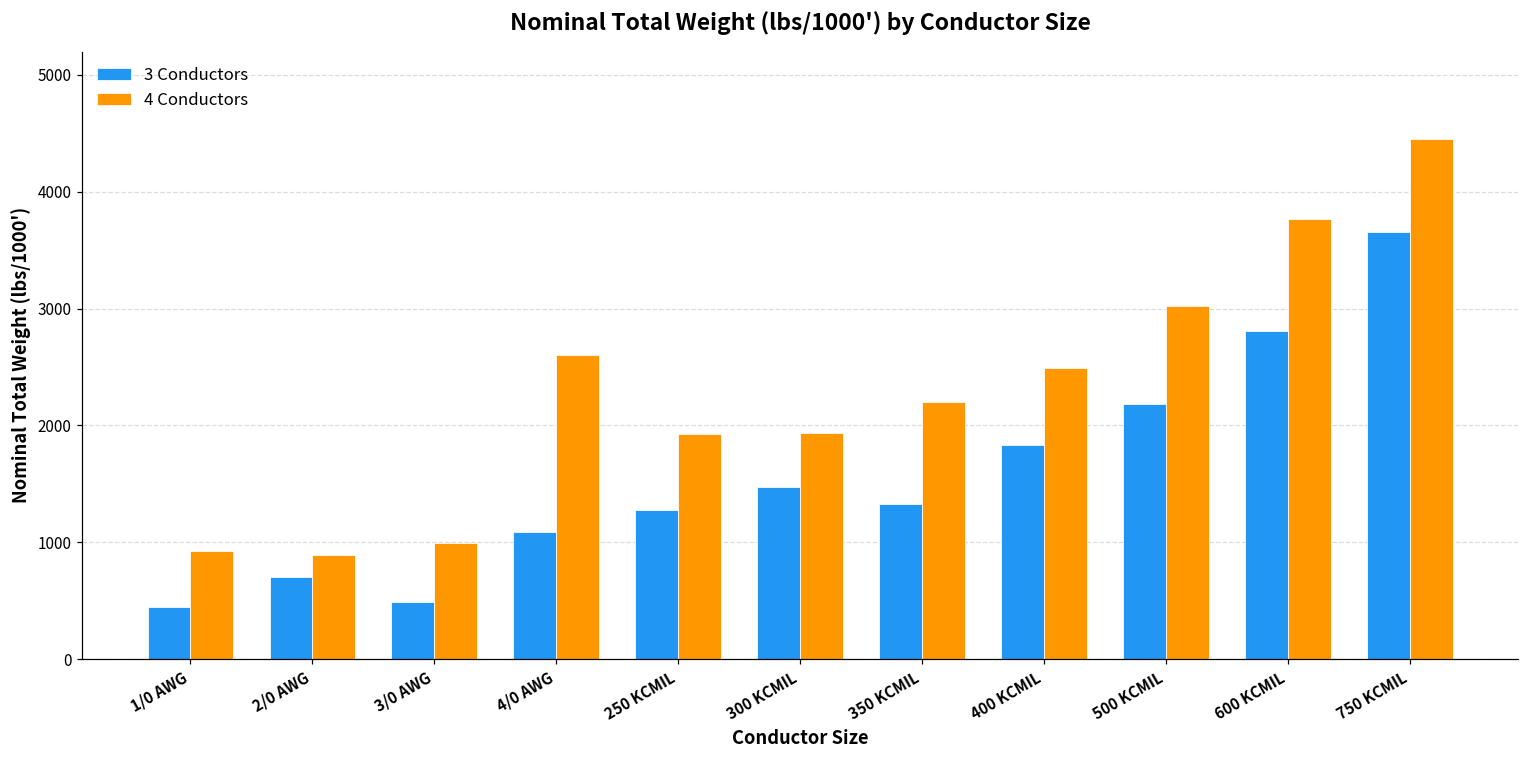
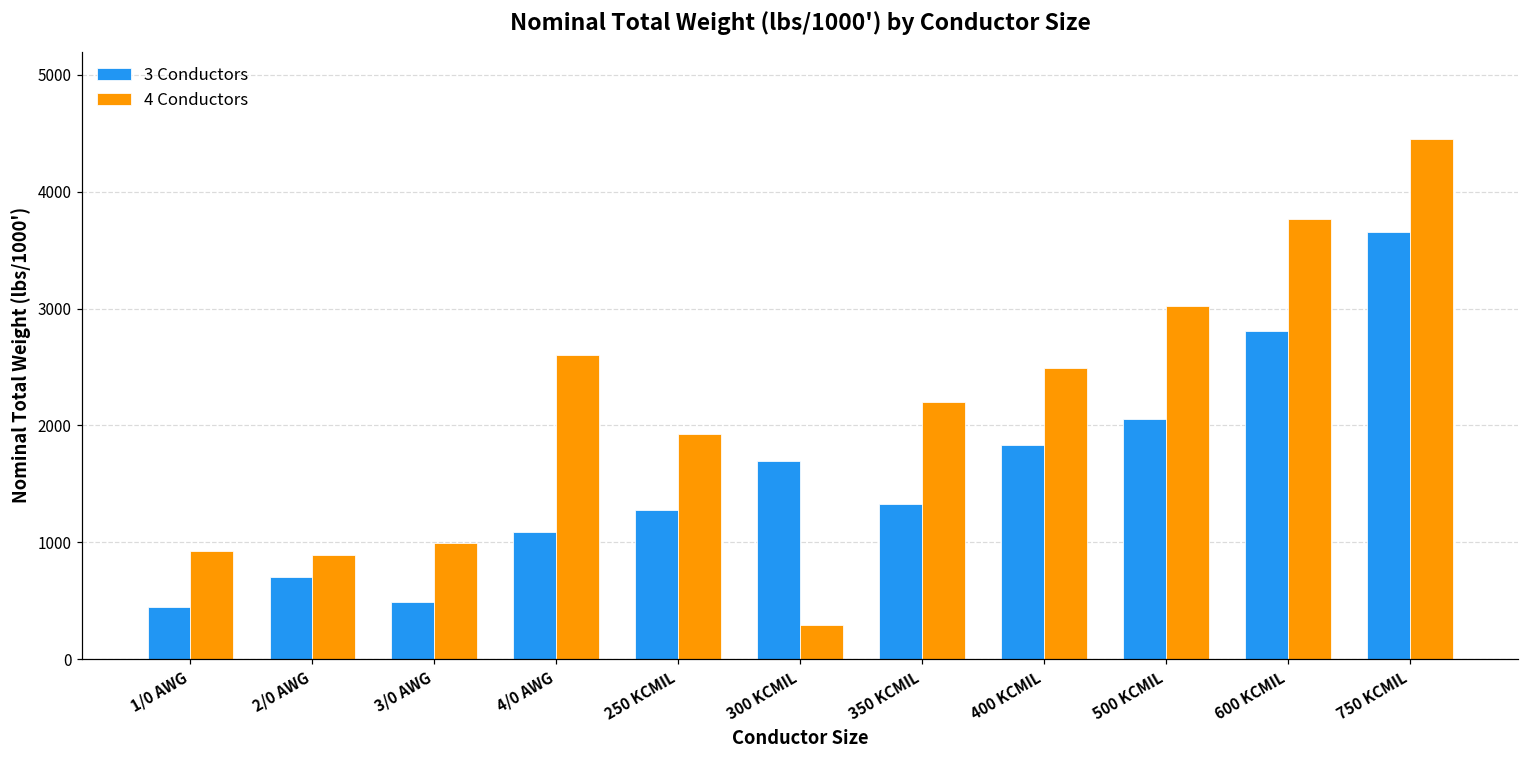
3 Conductors, 300 KCMIL: 1480 -> 1700
4 Conductors, 300 KCMIL: 1930 -> 300
3 Conductors, 500 KCMIL: 2180 -> 2060
